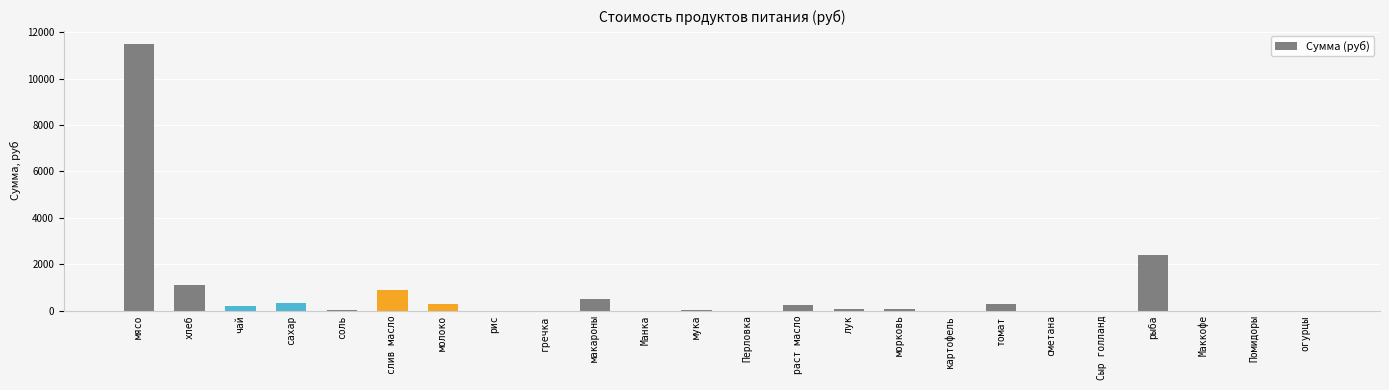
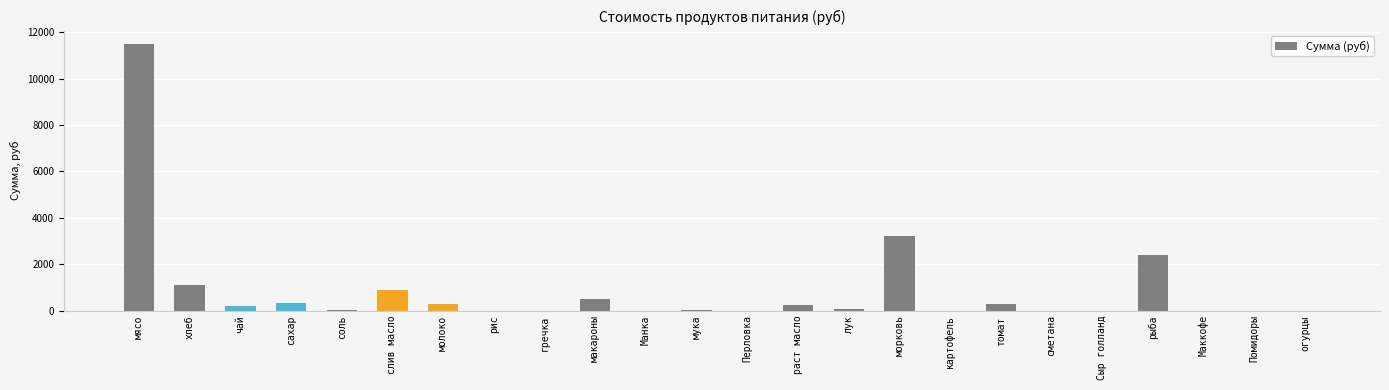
морковь: 0 -> 3200
